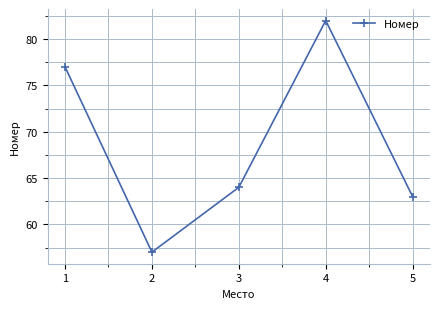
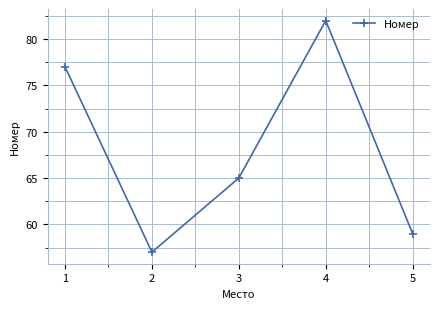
3: 64 -> 65
5: 63 -> 59
